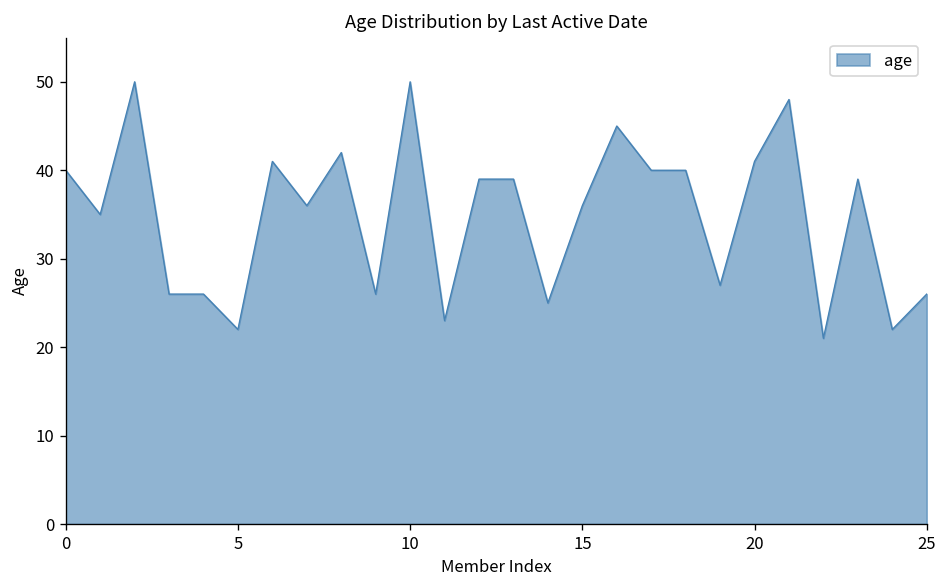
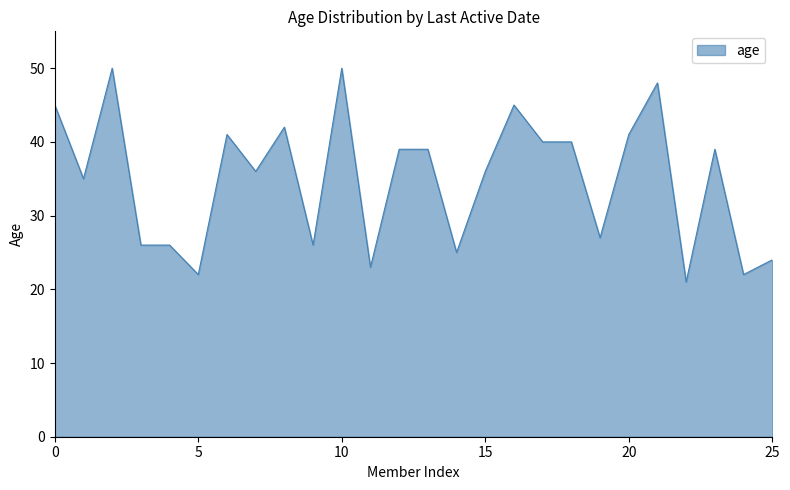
0: 40 -> 45
25: 26 -> 24
